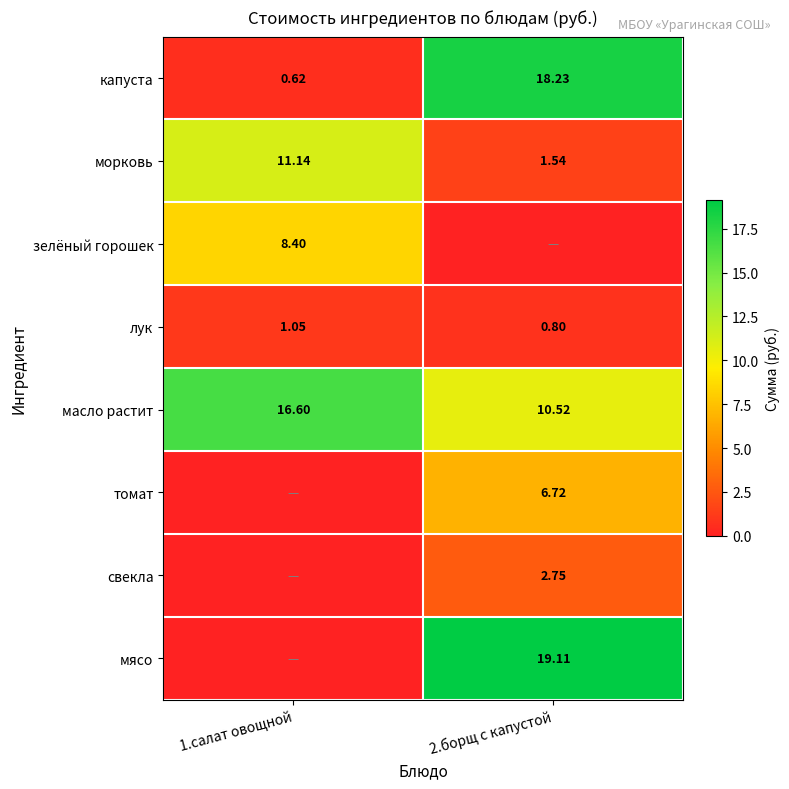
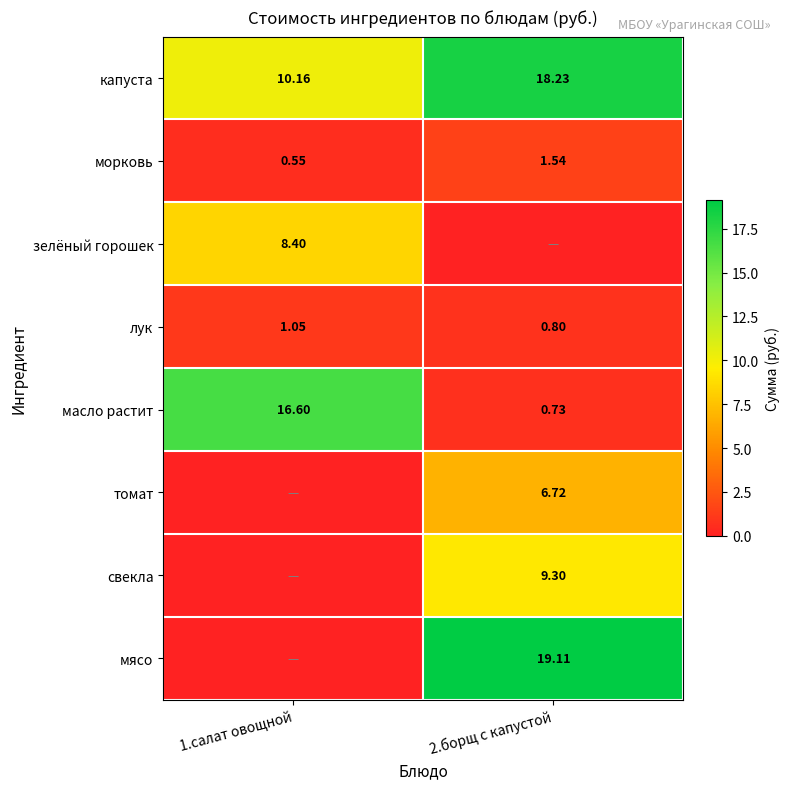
капуста, 1.салат овощной: 0.62 -> 10.16
морковь, 1.салат овощной: 11.14 -> 0.55
масло растит, 2.борщ с капустой: 10.52 -> 0.73
свекла, 2.борщ с капустой: 2.75 -> 9.30
